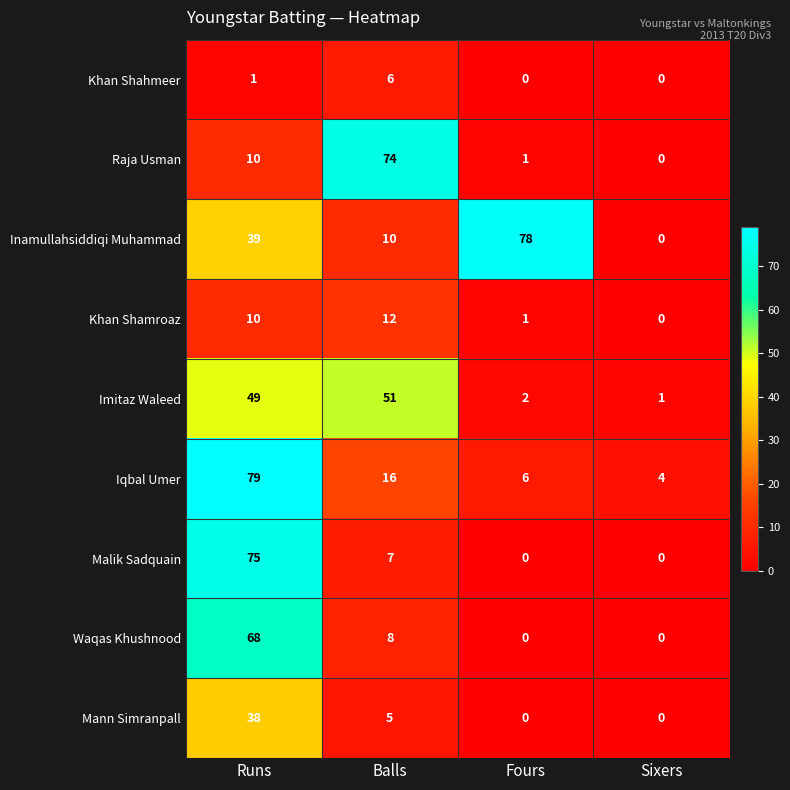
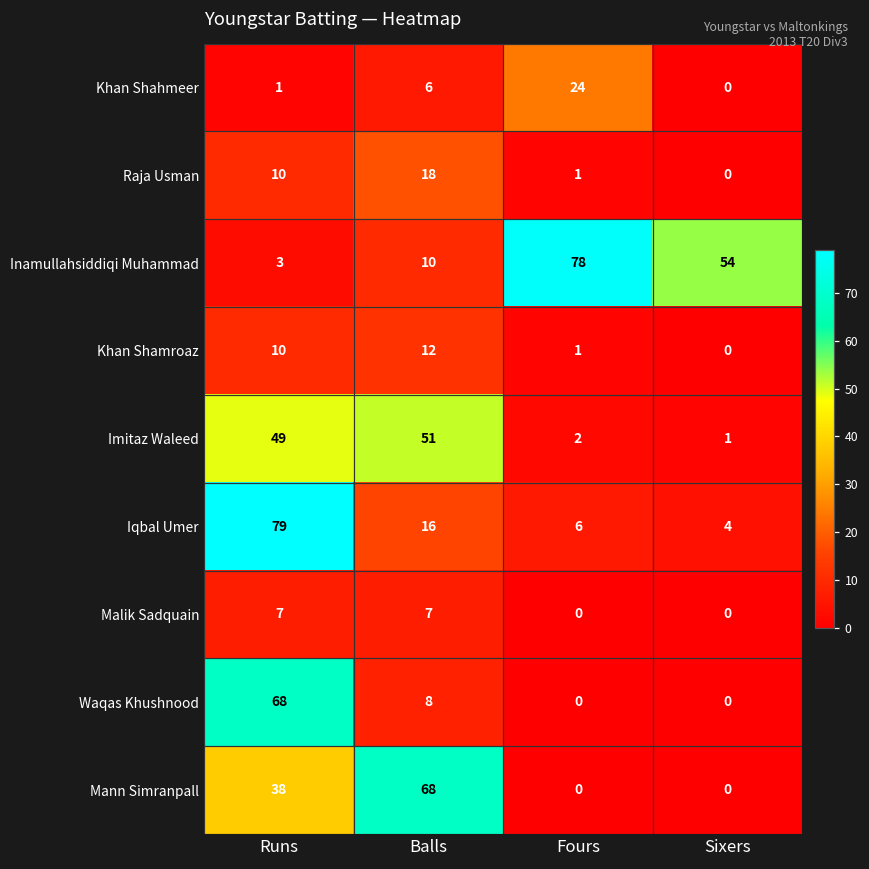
Khan Shahmeer, Fours: 0 -> 24
Raja Usman, Balls: 74 -> 18
Inamullahsiddiqi Muhammad, Runs: 39 -> 3
Inamullahsiddiqi Muhammad, Sixers: 0 -> 54
Malik Sadquain, Runs: 75 -> 7
Mann Simranpall, Balls: 5 -> 68
